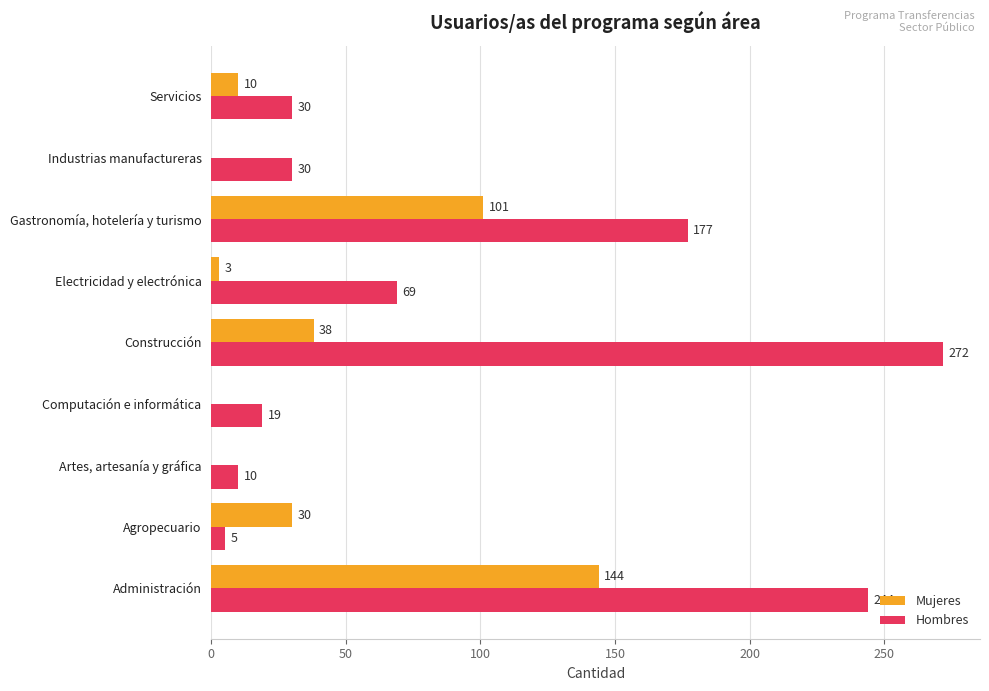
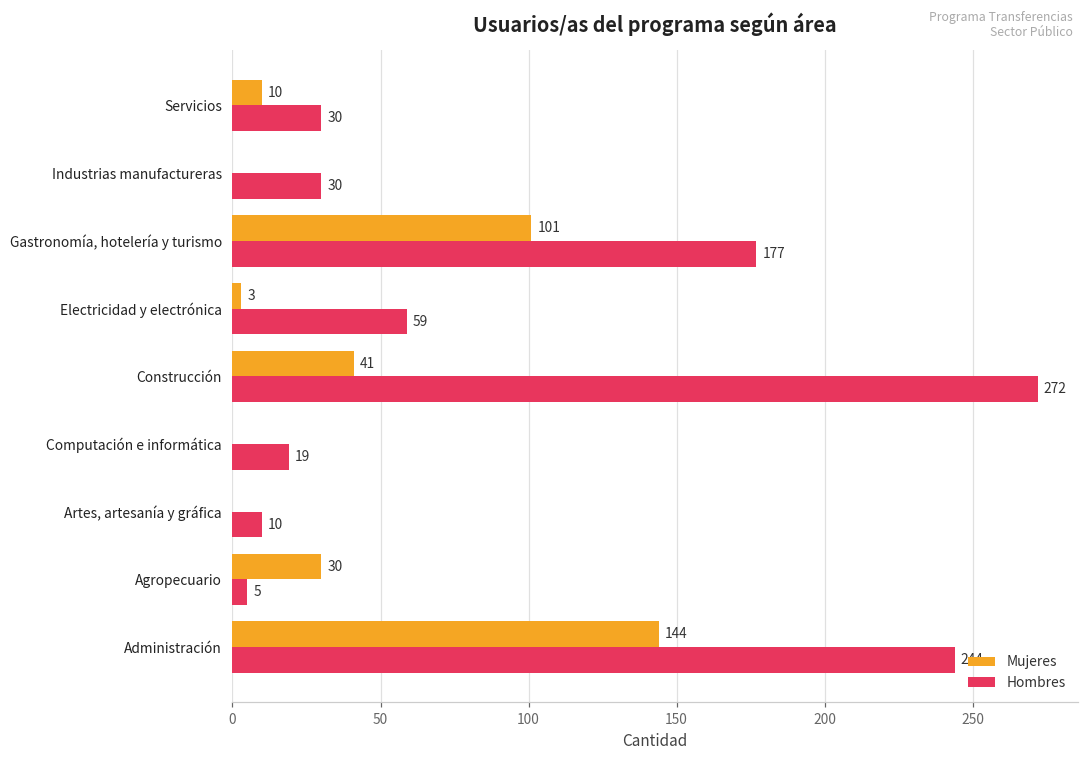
Hombres, Electricidad y electrónica: 69 -> 59
Mujeres, Construcción: 38 -> 41
